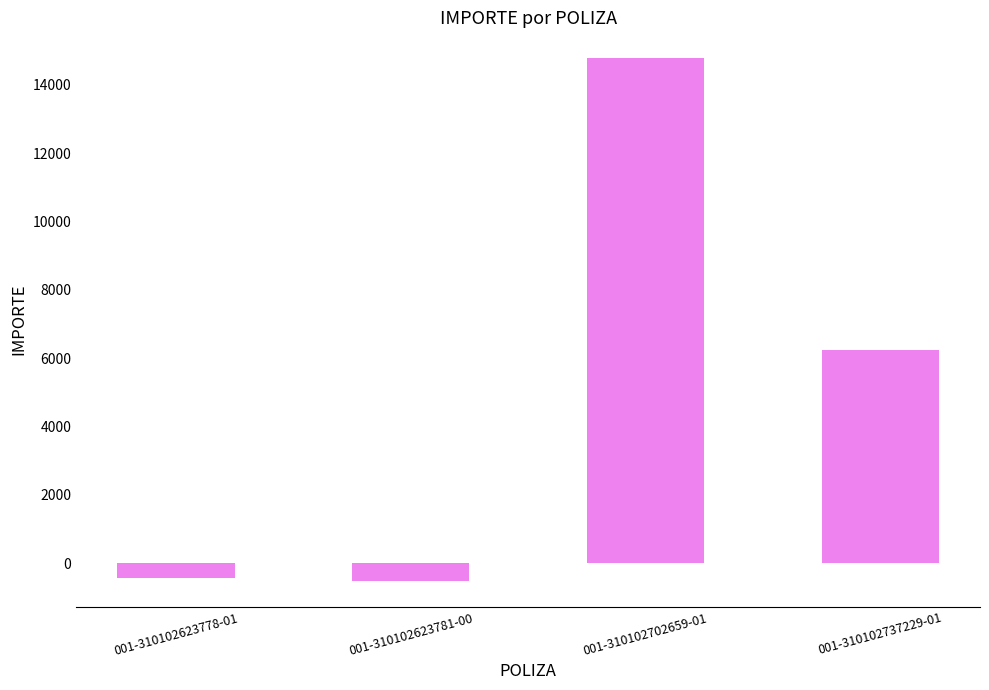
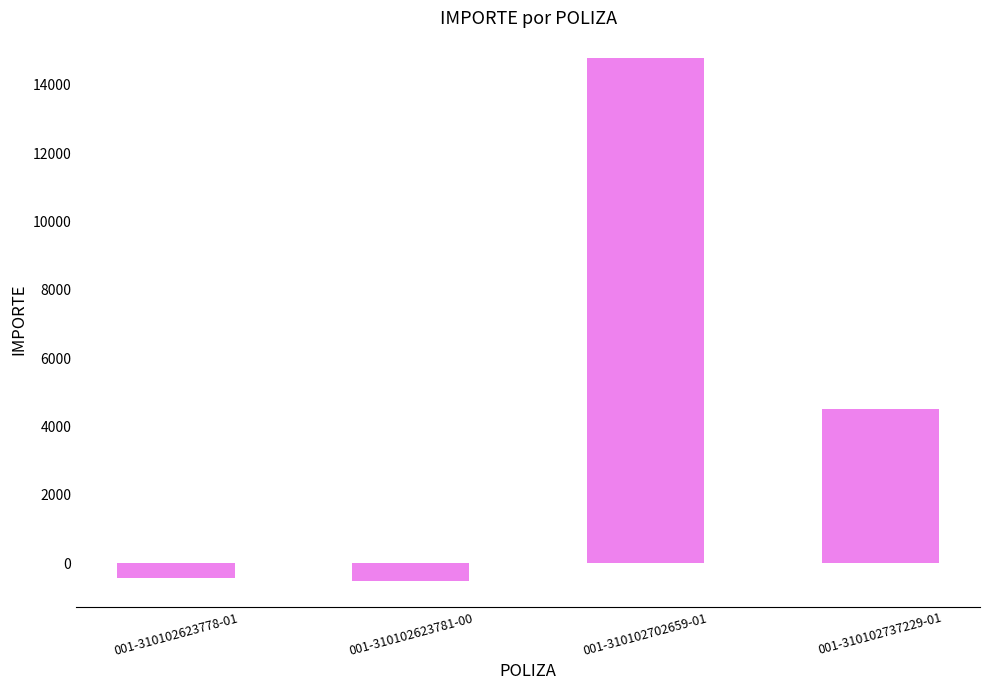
001-310102737229-01: 6200 -> 4500
